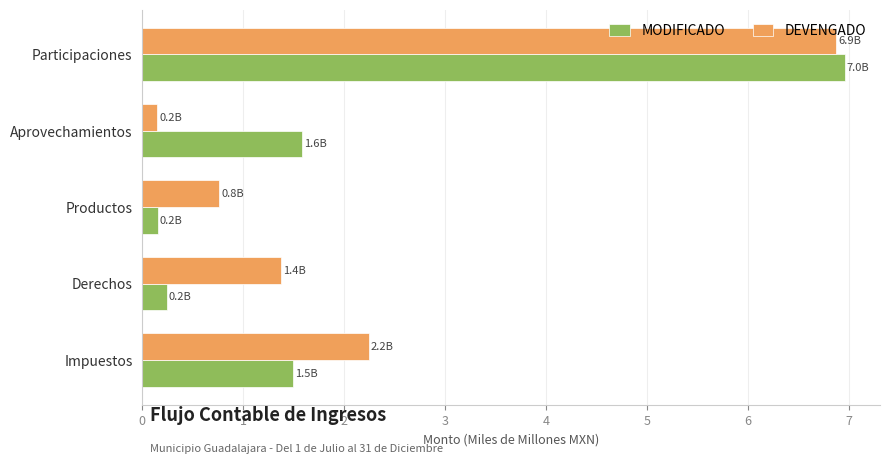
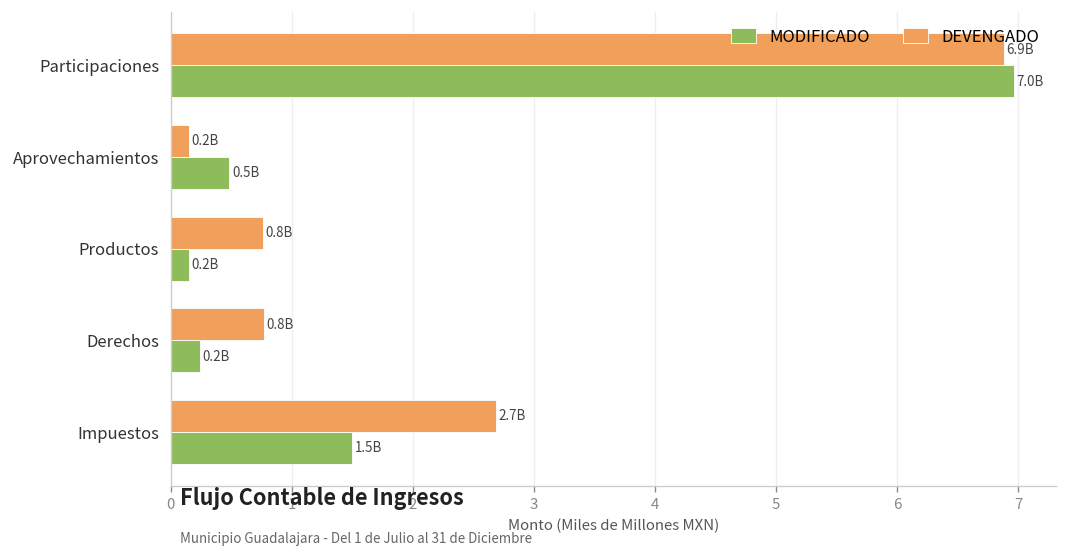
MODIFICADO, Aprovechamientos: 1.6B -> 0.5B
DEVENGADO, Derechos: 1.4B -> 0.8B
DEVENGADO, Impuestos: 2.2B -> 2.7B
